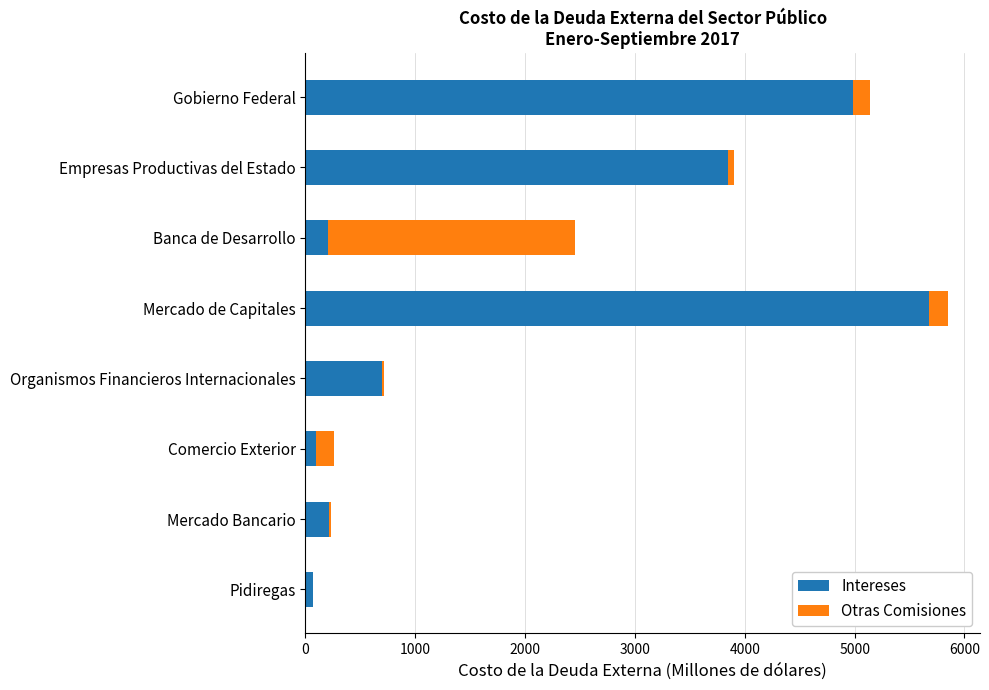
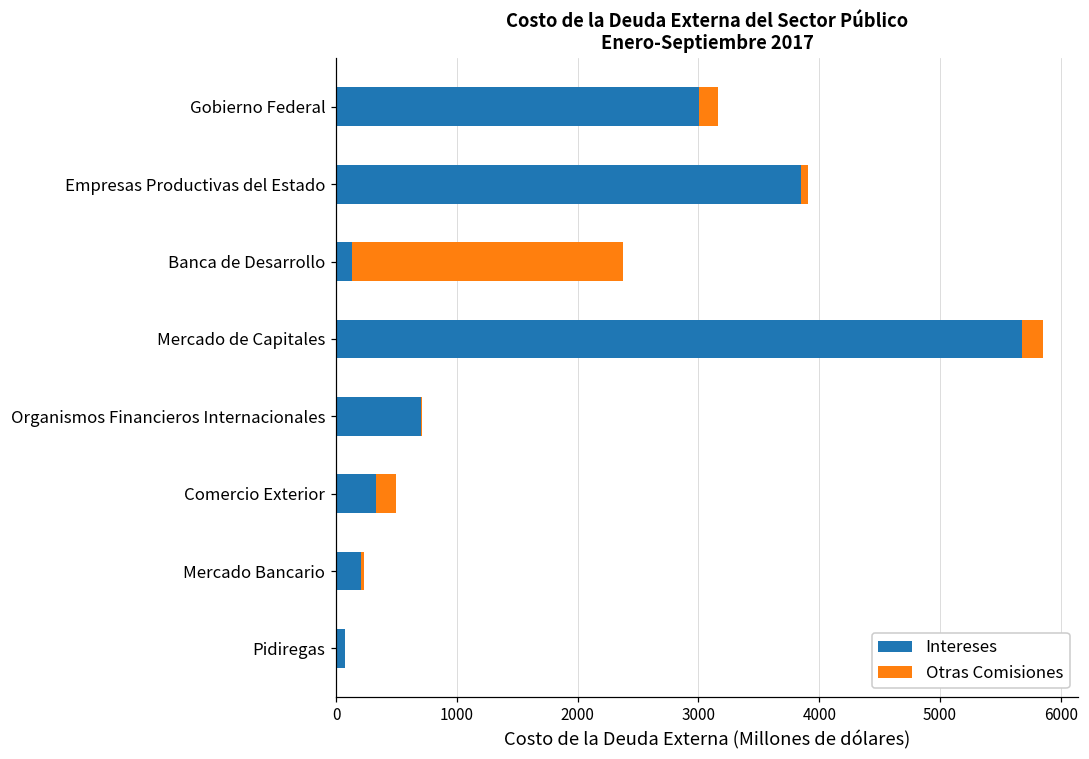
Intereses, Gobierno Federal: 4980 -> 3000
Intereses, Banca de Desarrollo: 210 -> 130
Intereses, Comercio Exterior: 100 -> 330
